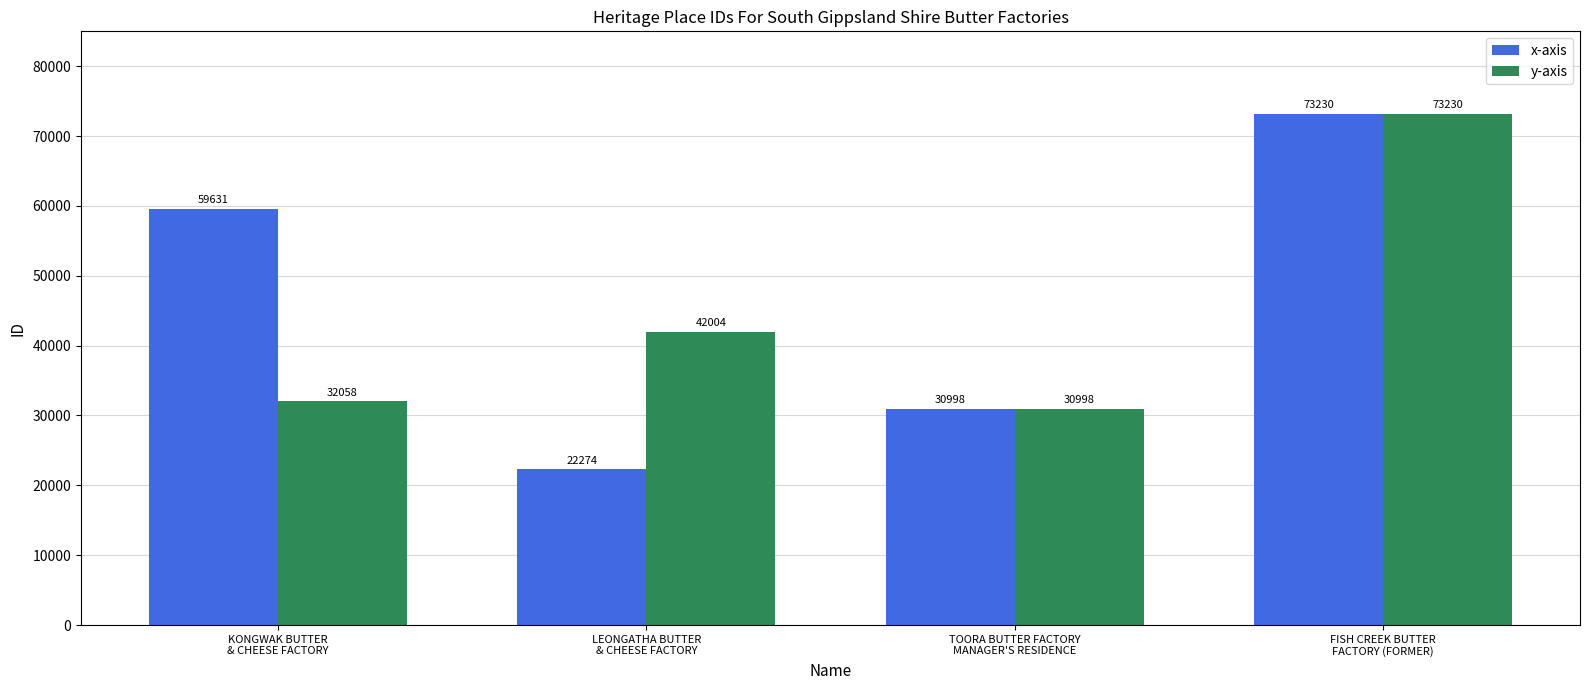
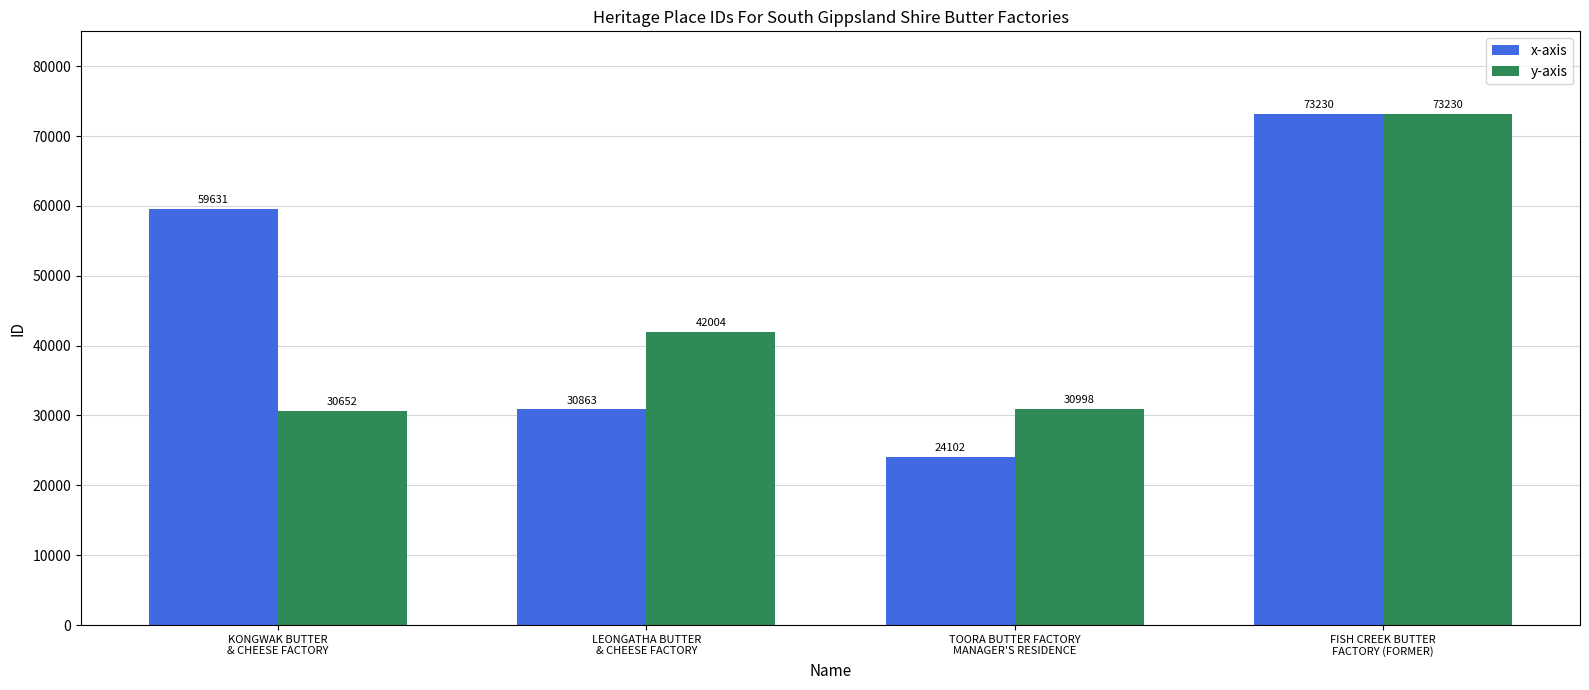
y-axis, KONGWAK BUTTER & CHEESE FACTORY: 32058 -> 30652
x-axis, LEONGATHA BUTTER & CHEESE FACTORY: 22274 -> 30863
x-axis, TOORA BUTTER FACTORY MANAGER'S RESIDENCE: 30998 -> 24102
